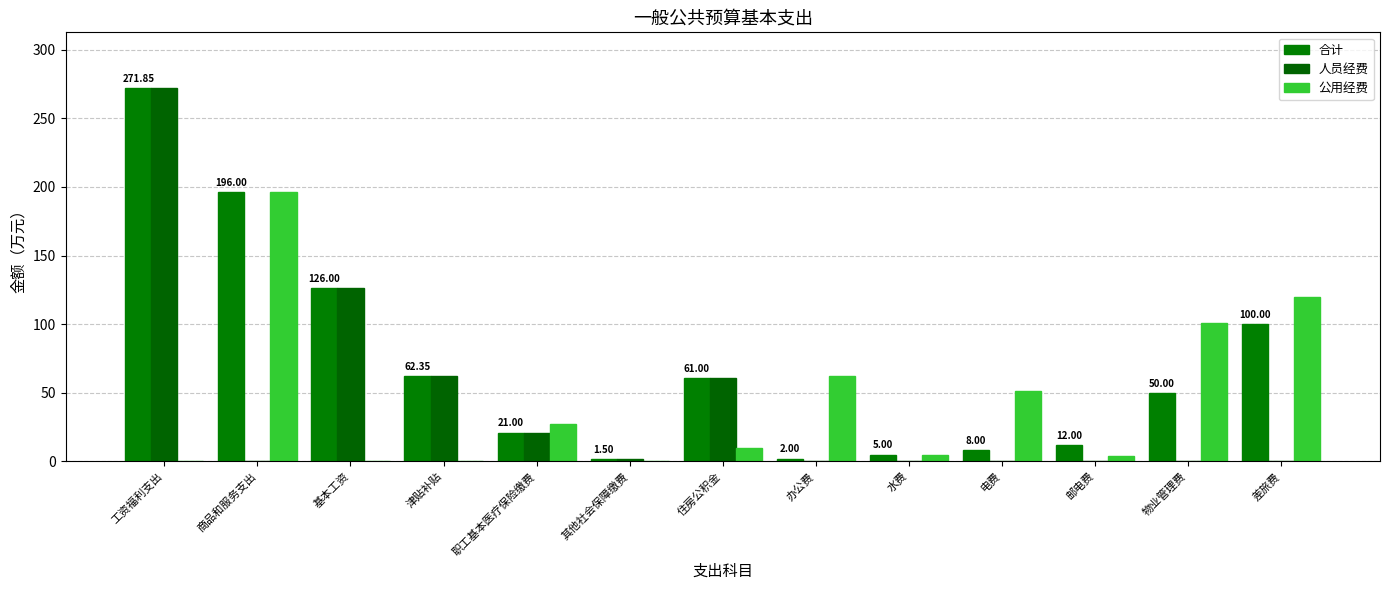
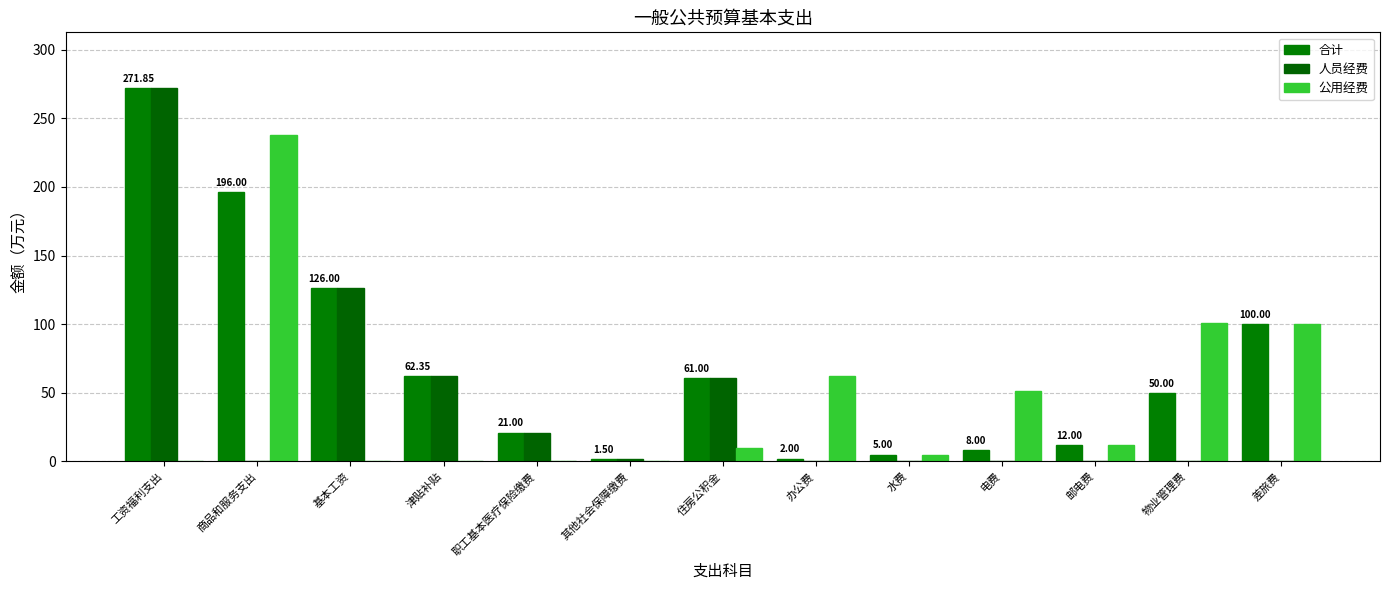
公用经费, 商品和服务支出: 196 -> 238
公用经费, 职工基本医疗保险缴费: 27 -> 0
公用经费, 邮电费: 4 -> 12
公用经费, 差旅费: 120 -> 100
